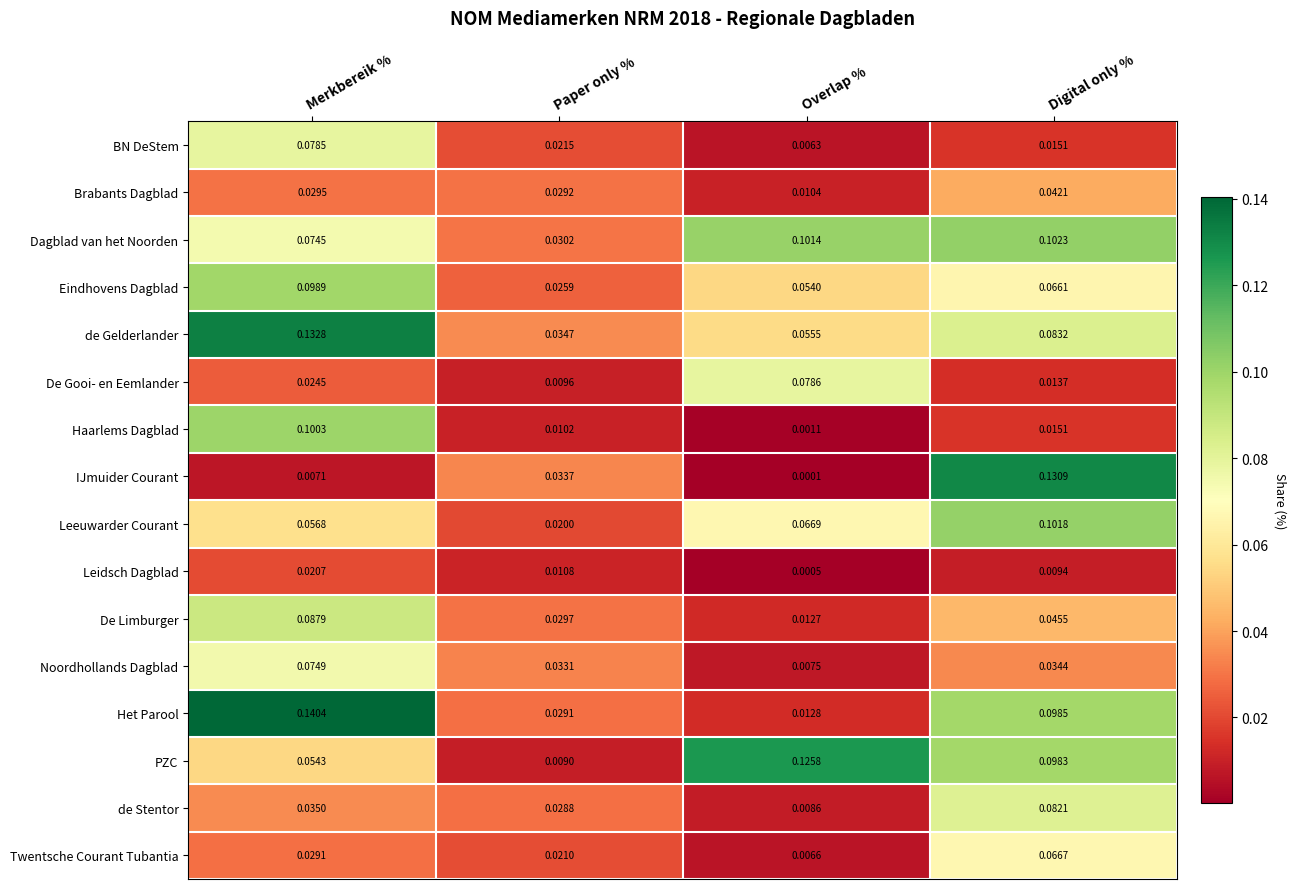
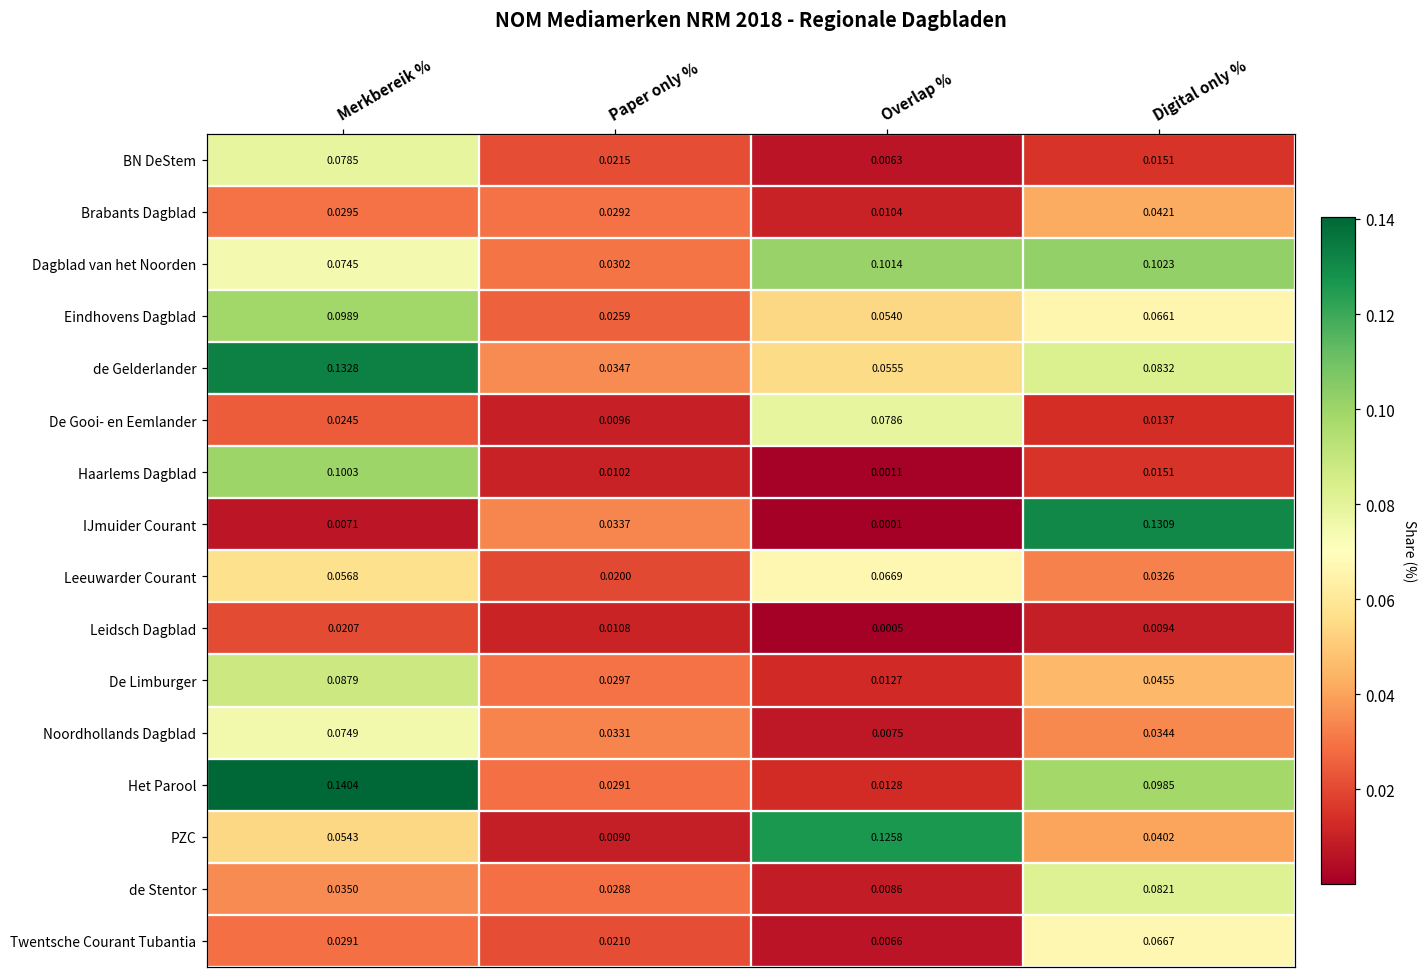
Leeuwarder Courant, Digital only %: 0.1018 -> 0.0326
PZC, Digital only %: 0.0983 -> 0.0402
